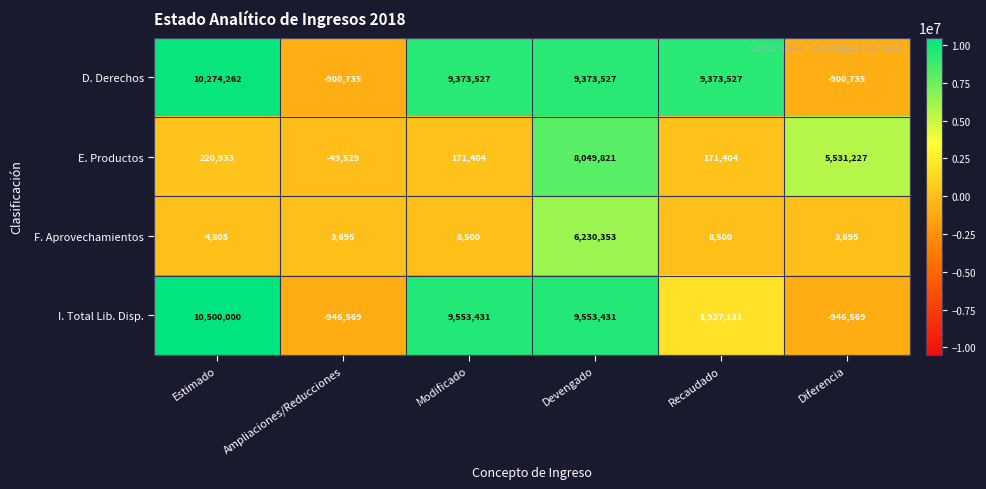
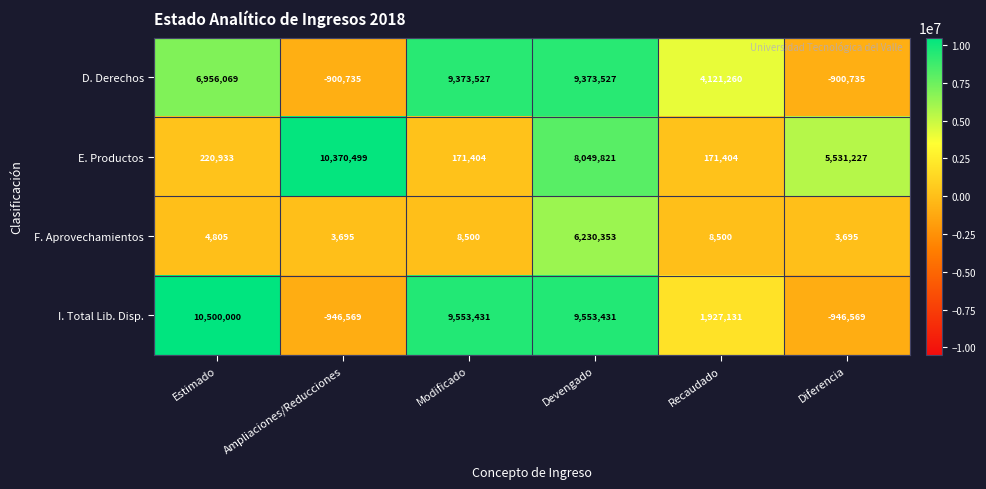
D. Derechos, Estimado: 10,274,262 -> 6,956,069
D. Derechos, Recaudado: 9,373,527 -> 4,121,260
E. Productos, Ampliaciones/Reducciones: -49,529 -> 10,370,499
